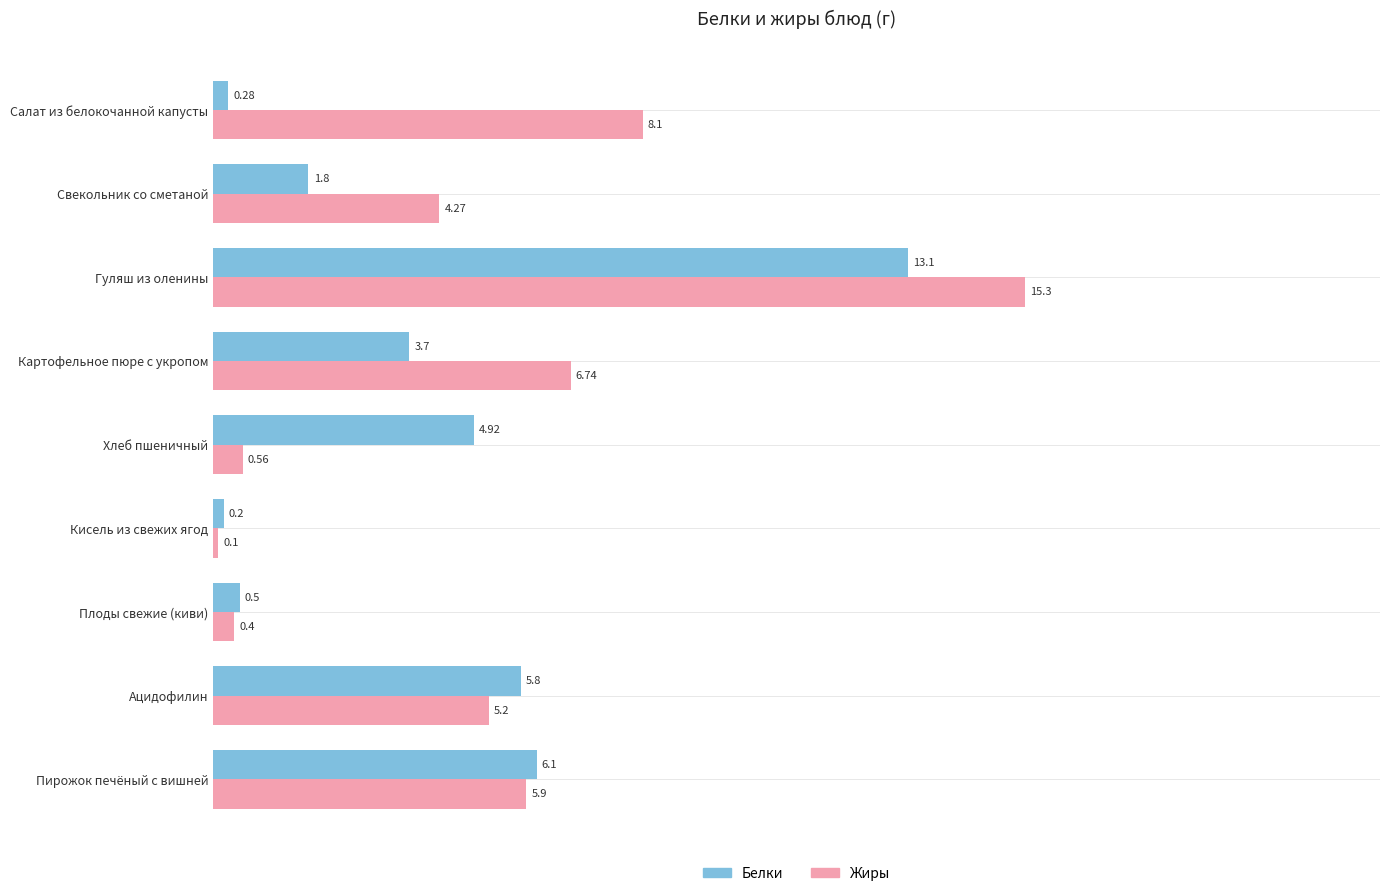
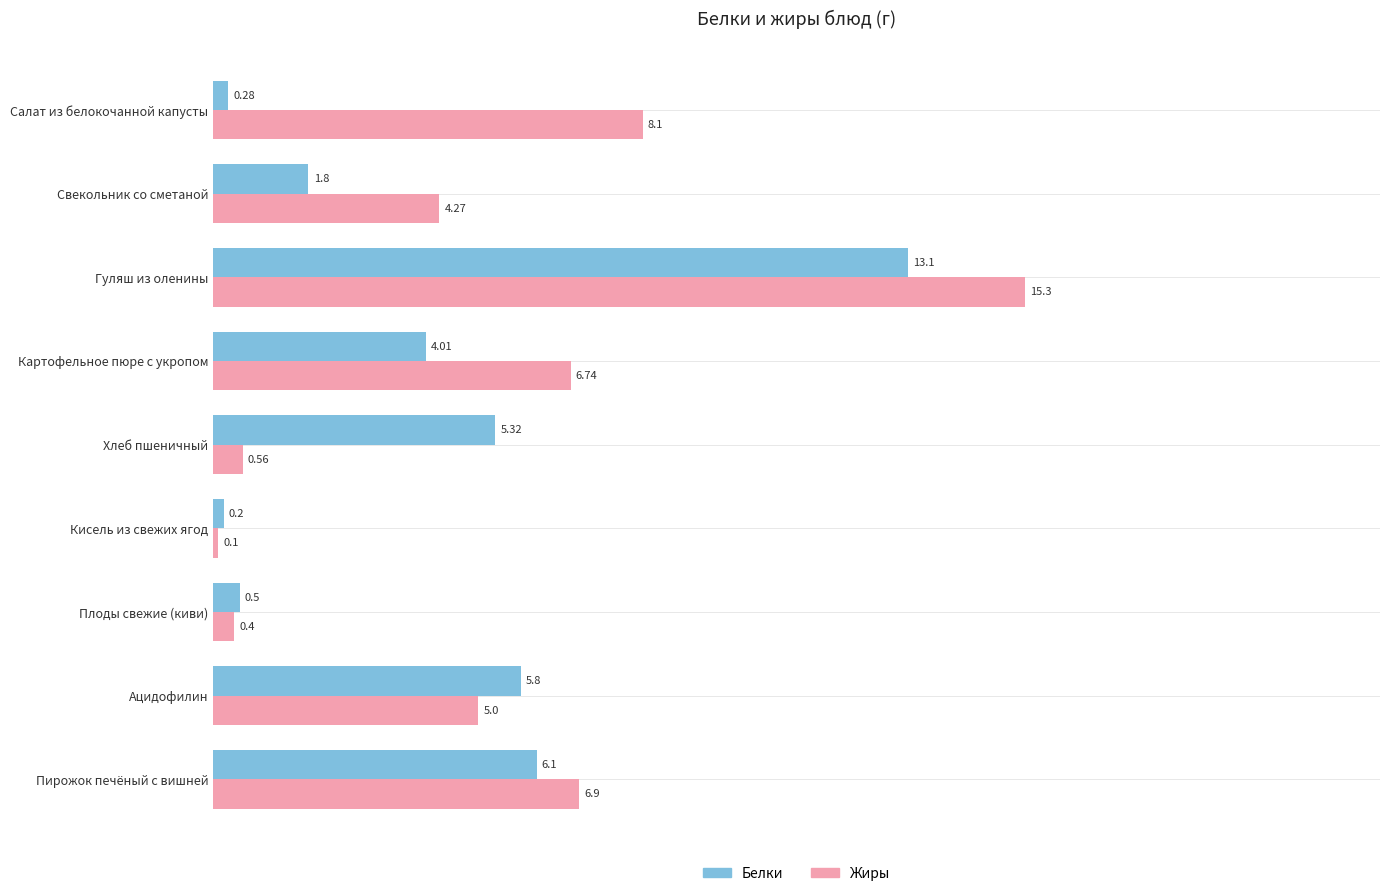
Белки, Картофельное пюре с укропом: 3.7 -> 4.01
Белки, Хлеб пшеничный: 4.92 -> 5.32
Жиры, Ацидофилин: 5.2 -> 5.0
Жиры, Пирожок печёный с вишней: 5.9 -> 6.9
